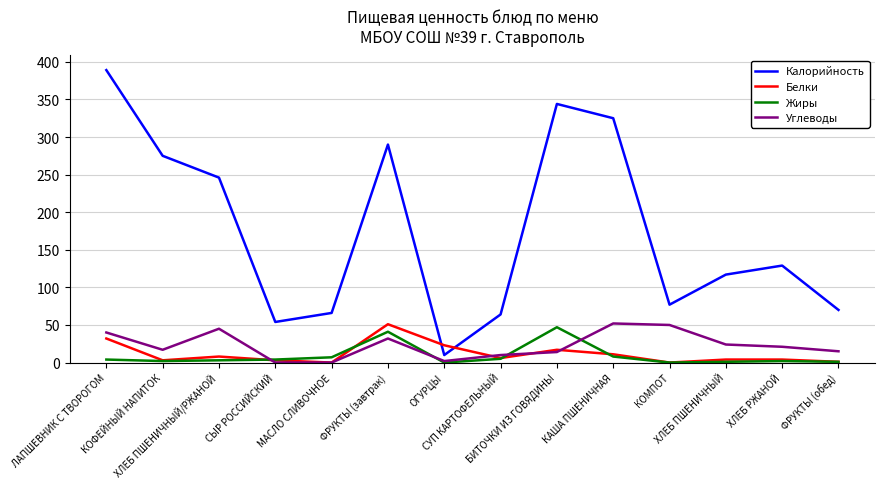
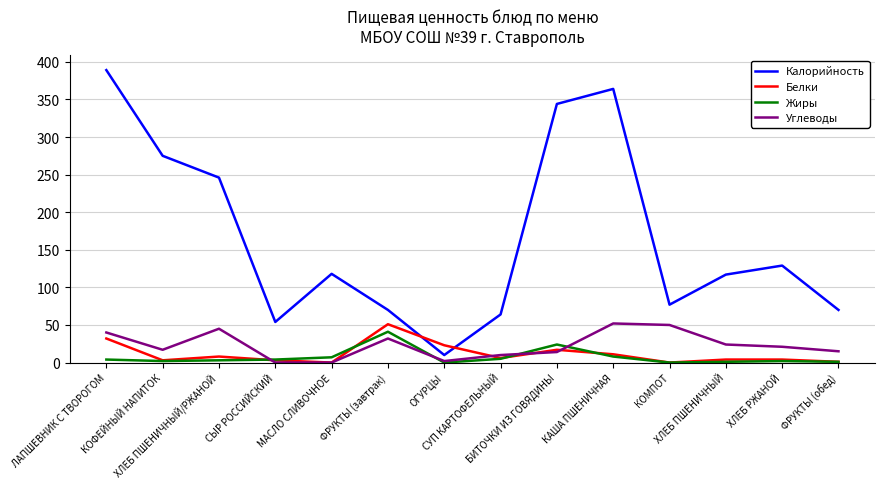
Калорийность, МАСЛО СЛИВОЧНОЕ: 70 -> 120
Калорийность, ФРУКТЫ (завтрак): 290 -> 70
Жиры, БИТОЧКИ ИЗ ГОВЯДИНЫ: 50 -> 20
Калорийность, КАША ПШЕНИЧНАЯ: 330 -> 360
